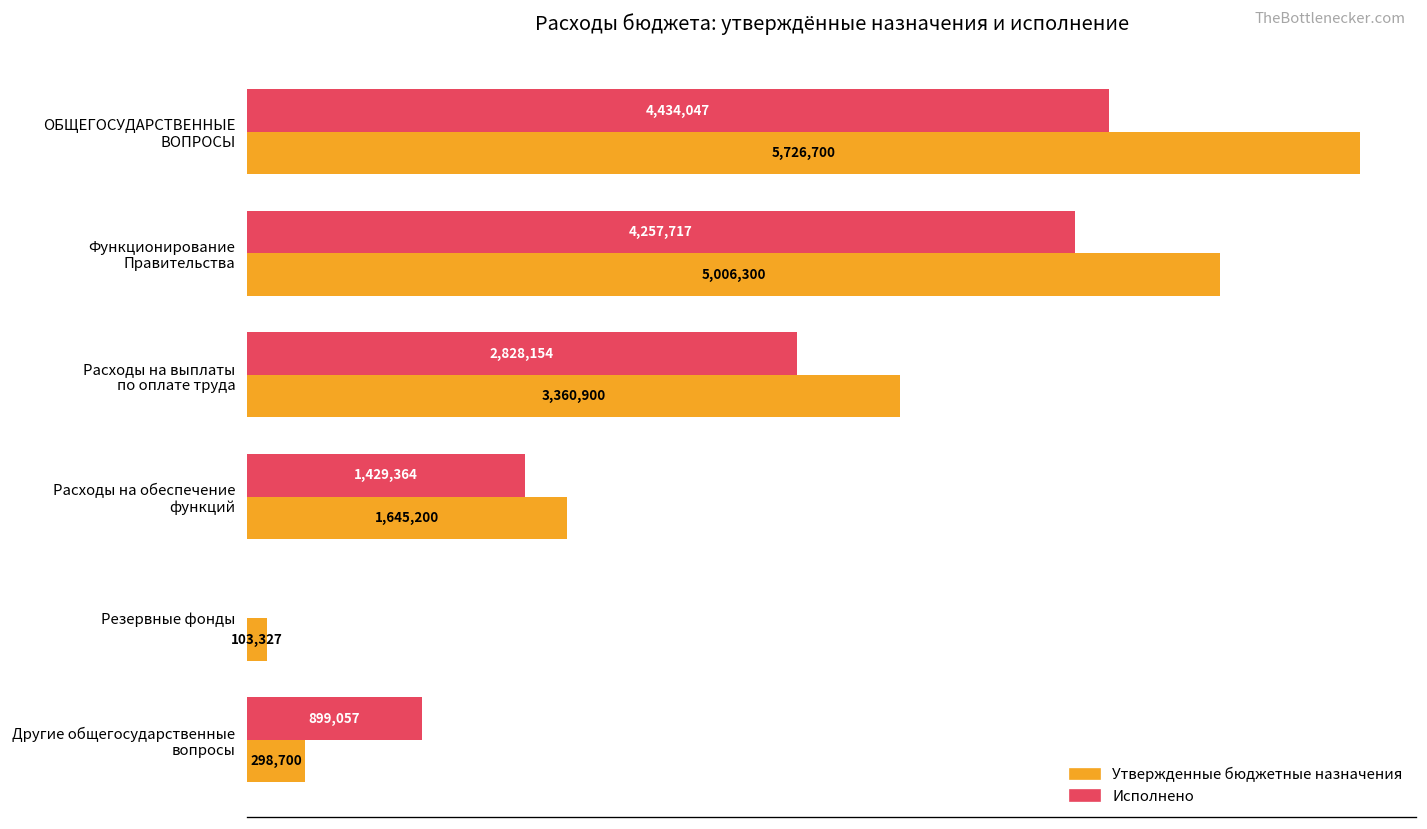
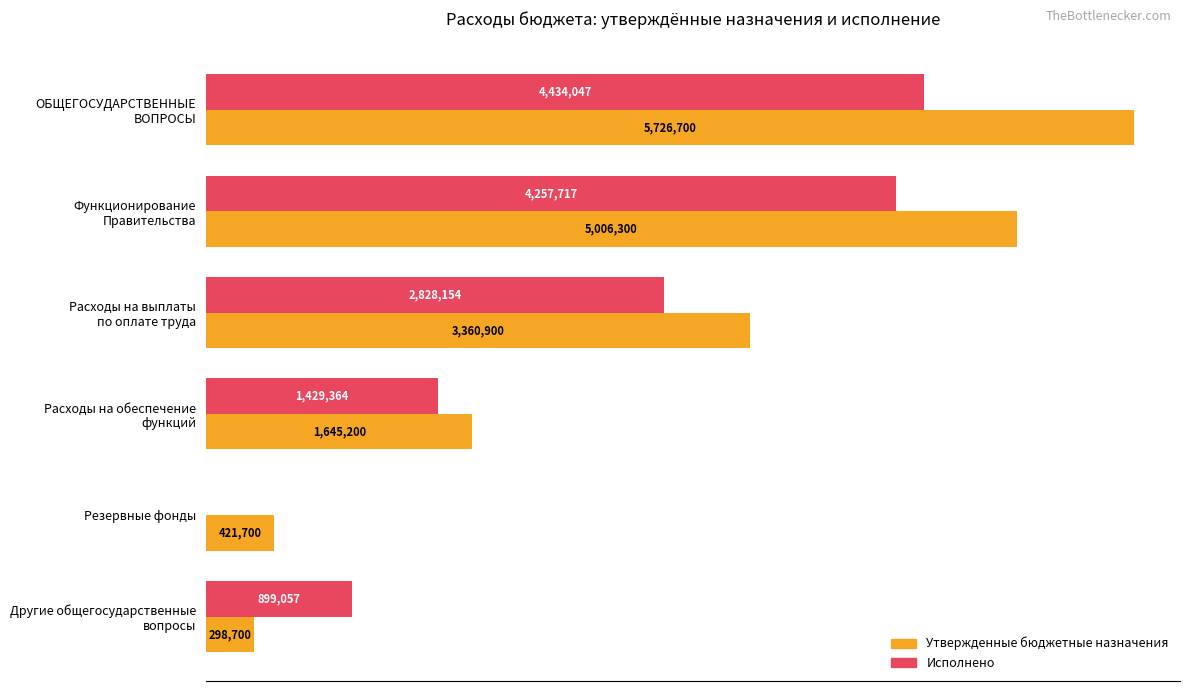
Утвержденные бюджетные назначения, Резервные фонды: 103,327 -> 421,700
